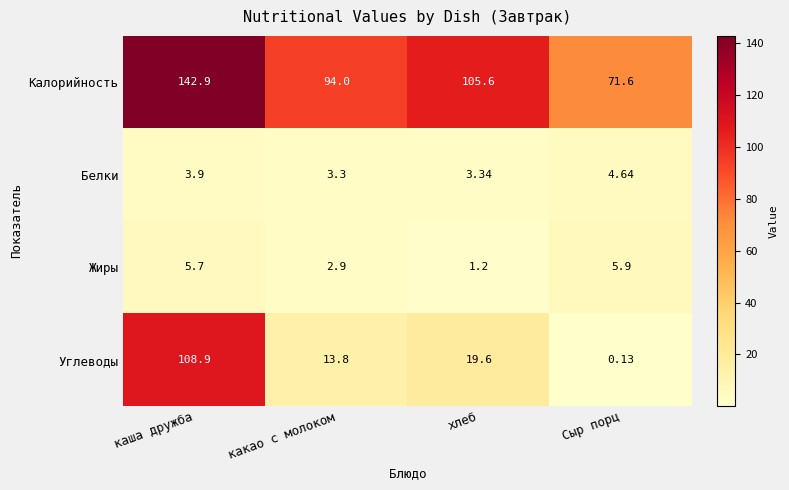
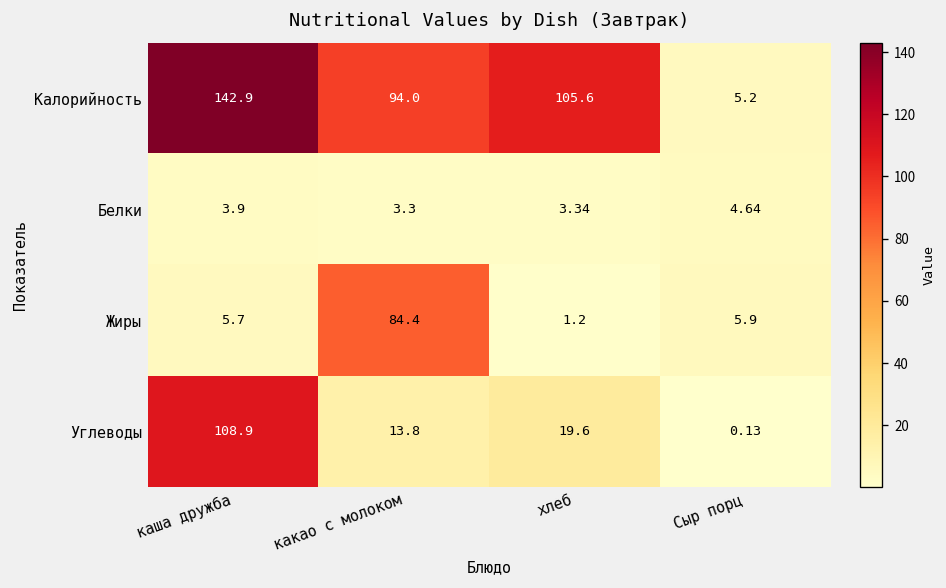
Калорийность, Сыр порц: 71.6 -> 5.2
Жиры, какао с молоком: 2.9 -> 84.4
